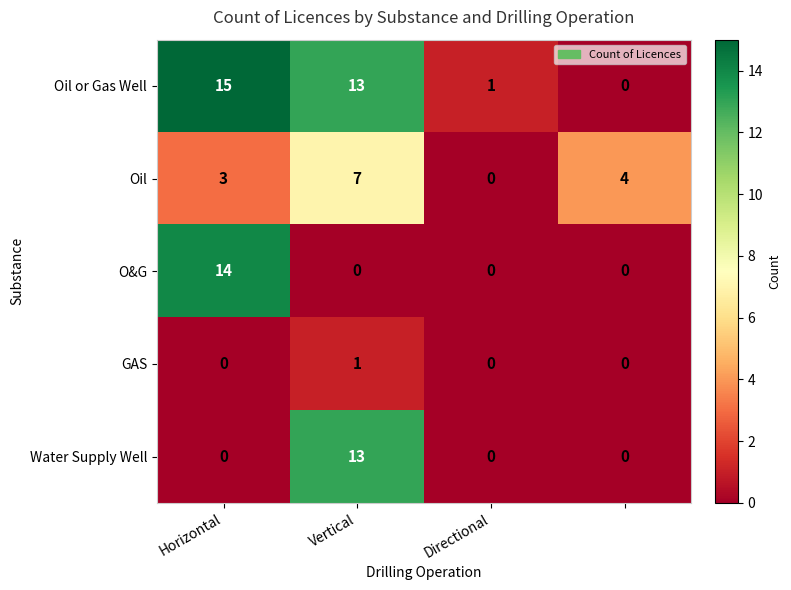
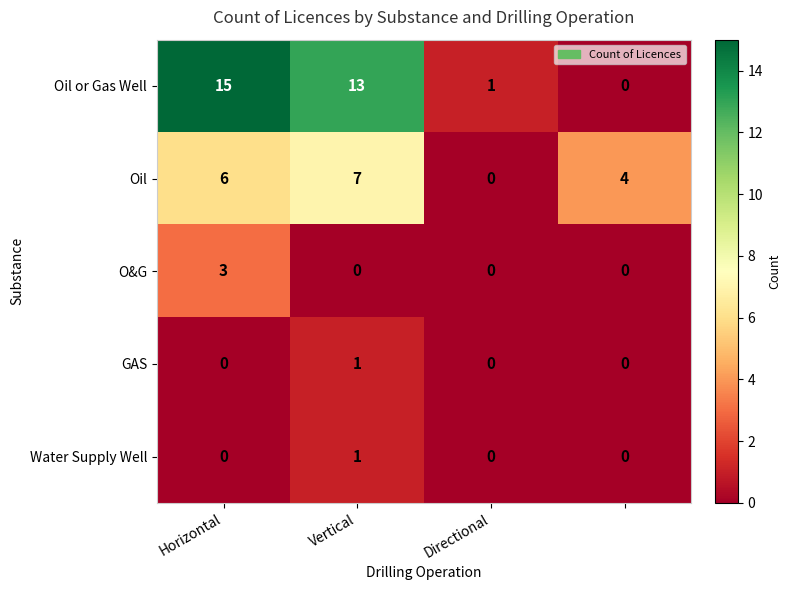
Oil, Horizontal: 3 -> 6
O&G, Horizontal: 14 -> 3
Water Supply Well, Vertical: 13 -> 1
